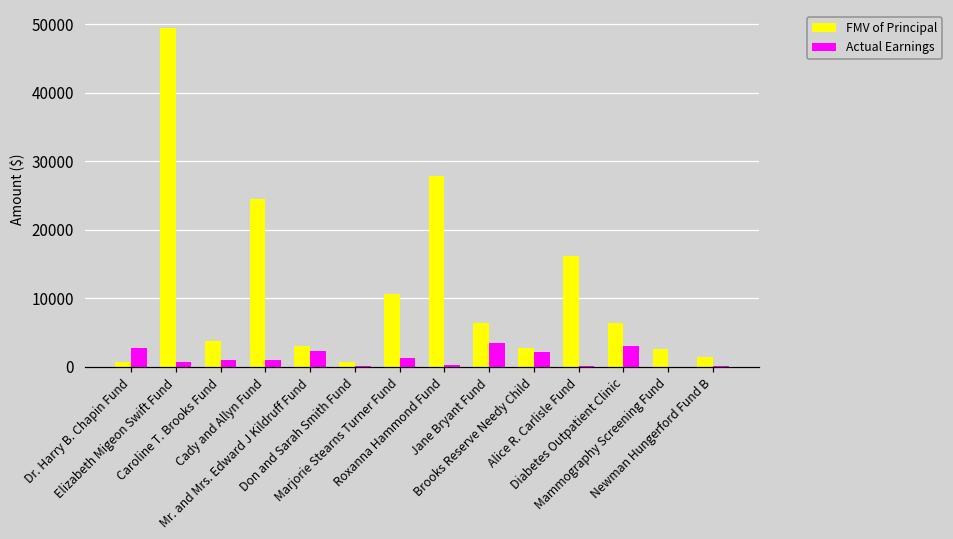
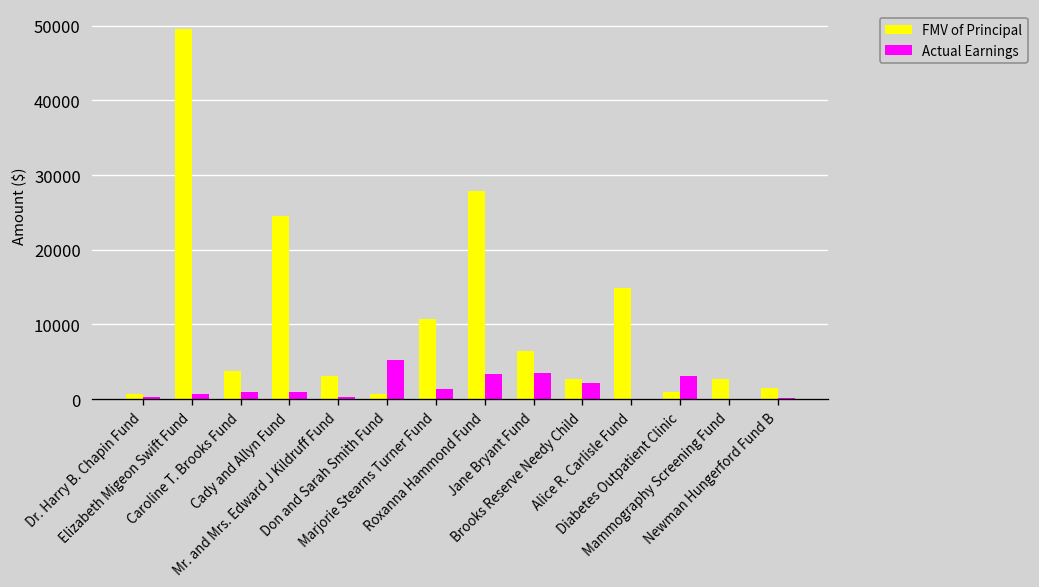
Actual Earnings, Dr. Harry B. Chapin Fund: 3000 -> 0
Actual Earnings, Mr. and Mrs. Edward J Kildruff Fund: 2000 -> 0
Actual Earnings, Don and Sarah Smith Fund: 0 -> 5000
Actual Earnings, Roxanna Hammond Fund: 0 -> 3000
FMV of Principal, Alice R. Carlisle Fund: 16000 -> 15000
FMV of Principal, Diabetes Outpatient Clinic: 6000 -> 1000
